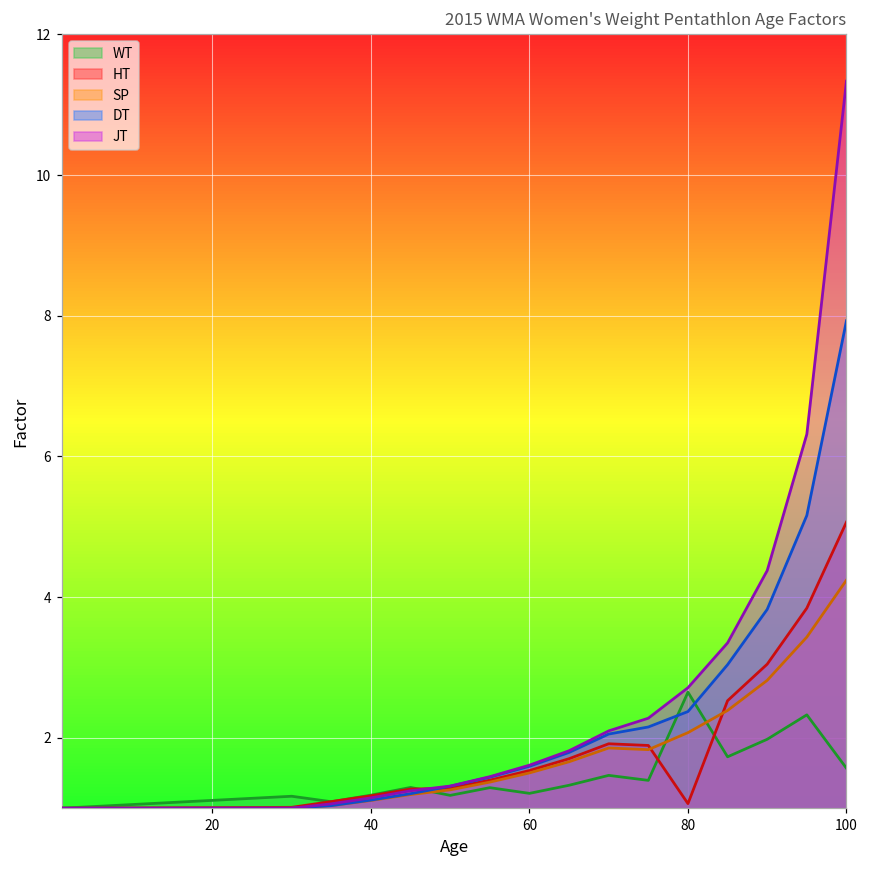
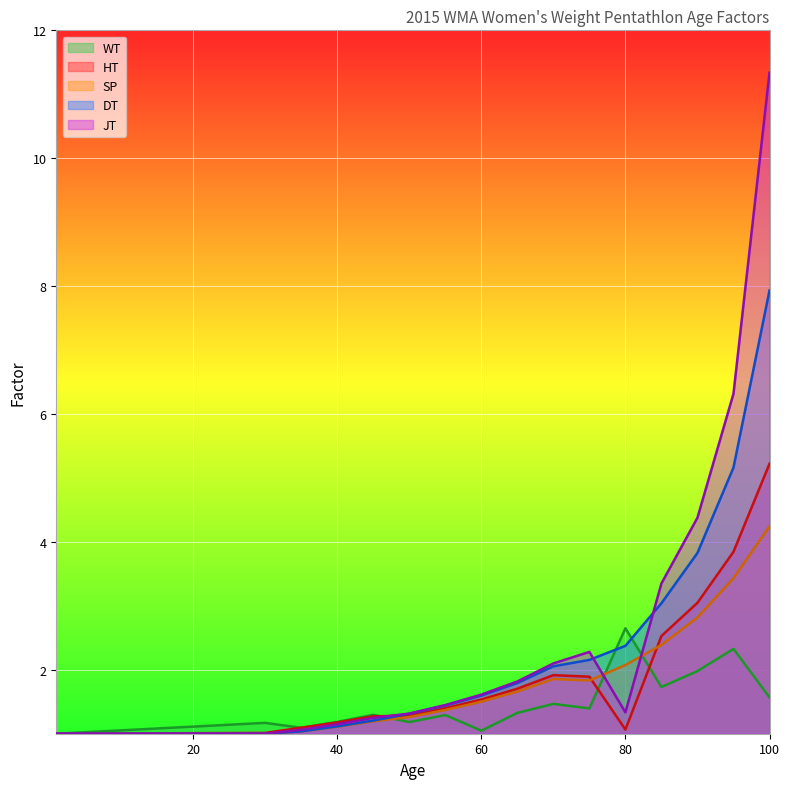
WT, 60: 1.2 -> 1.0
JT, 80: 2.7 -> 1.3
HT, 100: 5.1 -> 5.2
